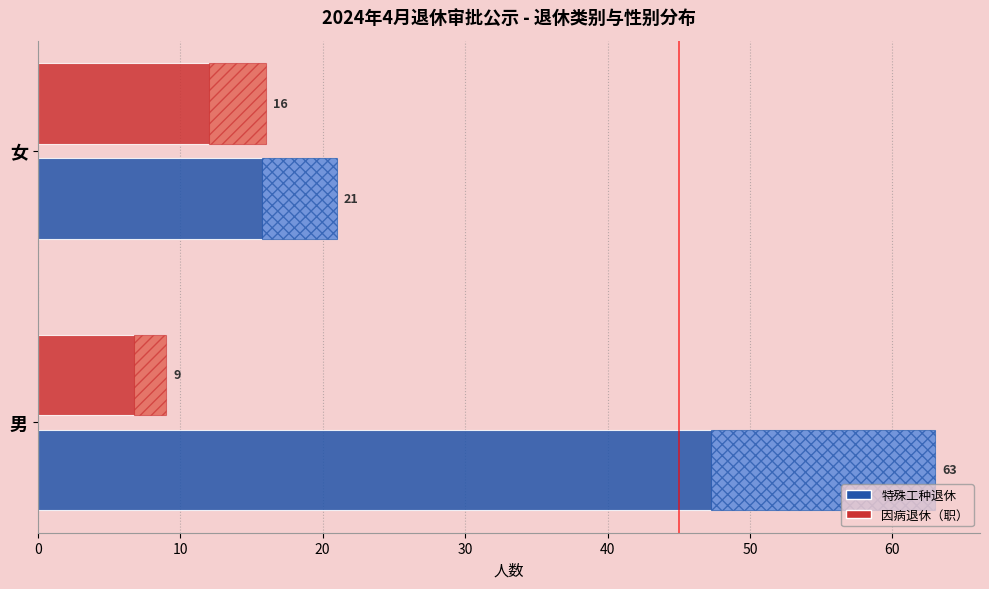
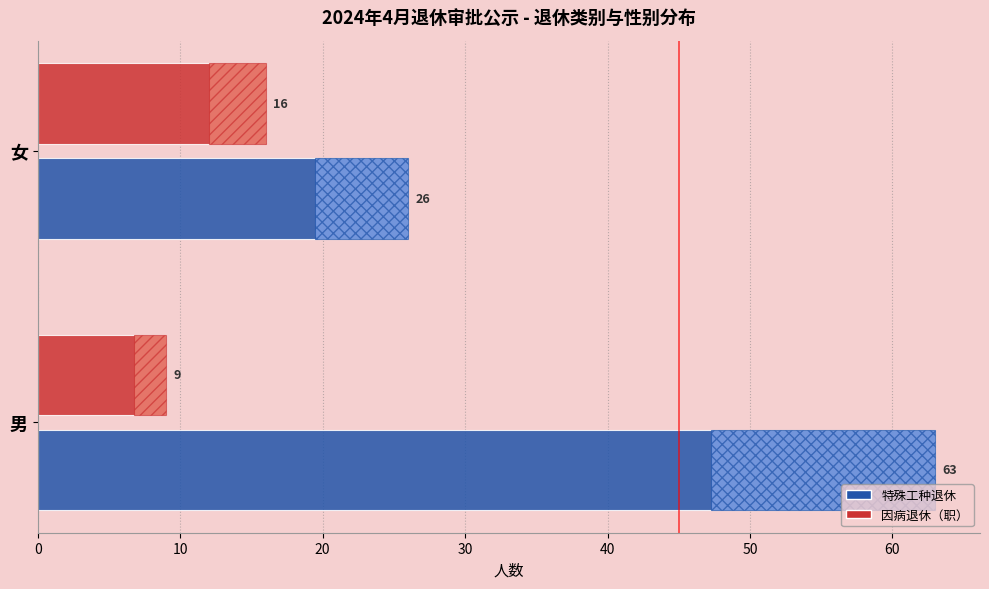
特殊工种退休, 女: 21 -> 26
